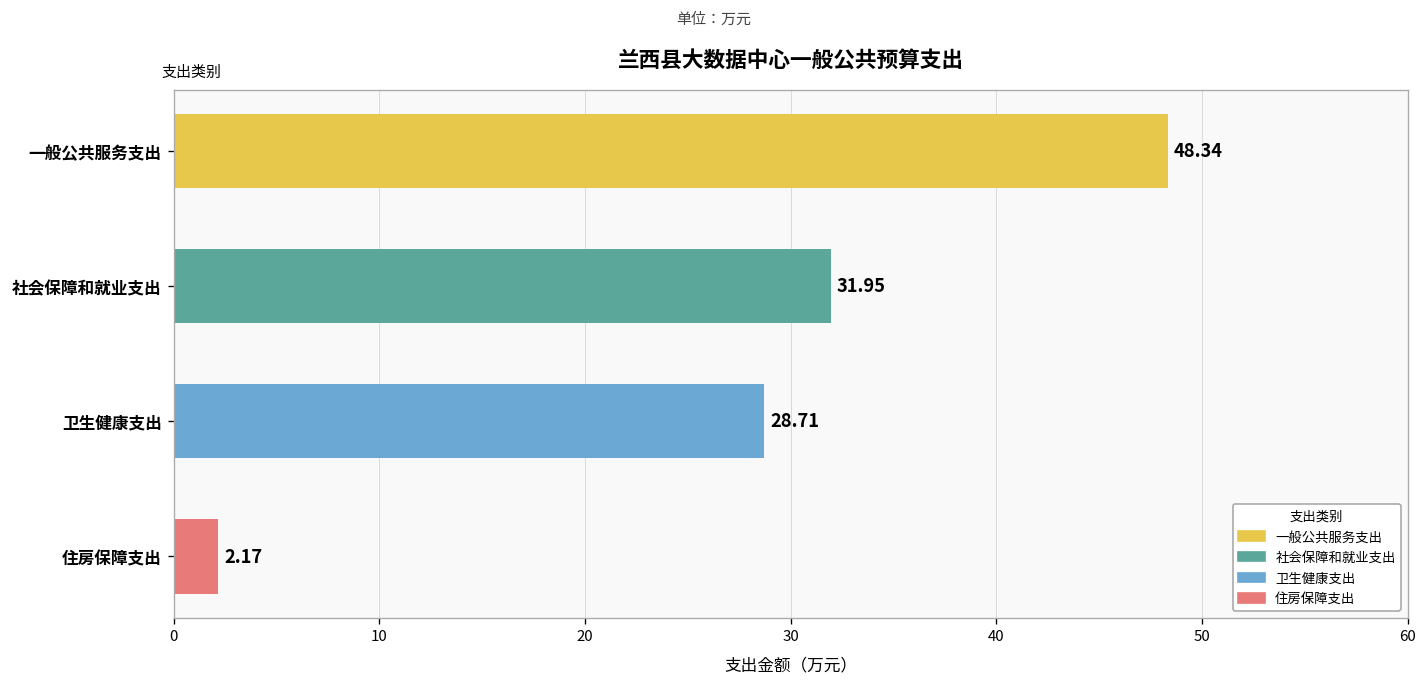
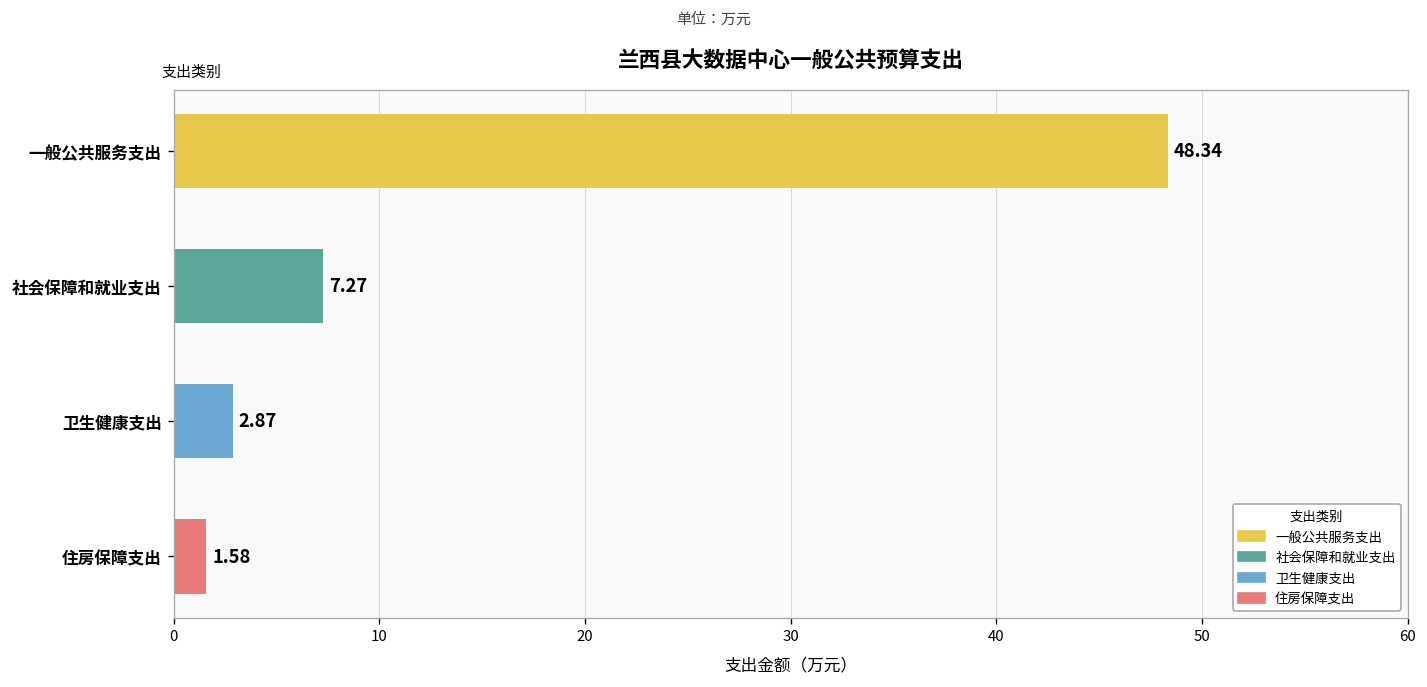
社会保障和就业支出: 31.95 -> 7.27
卫生健康支出: 28.71 -> 2.87
住房保障支出: 2.17 -> 1.58
